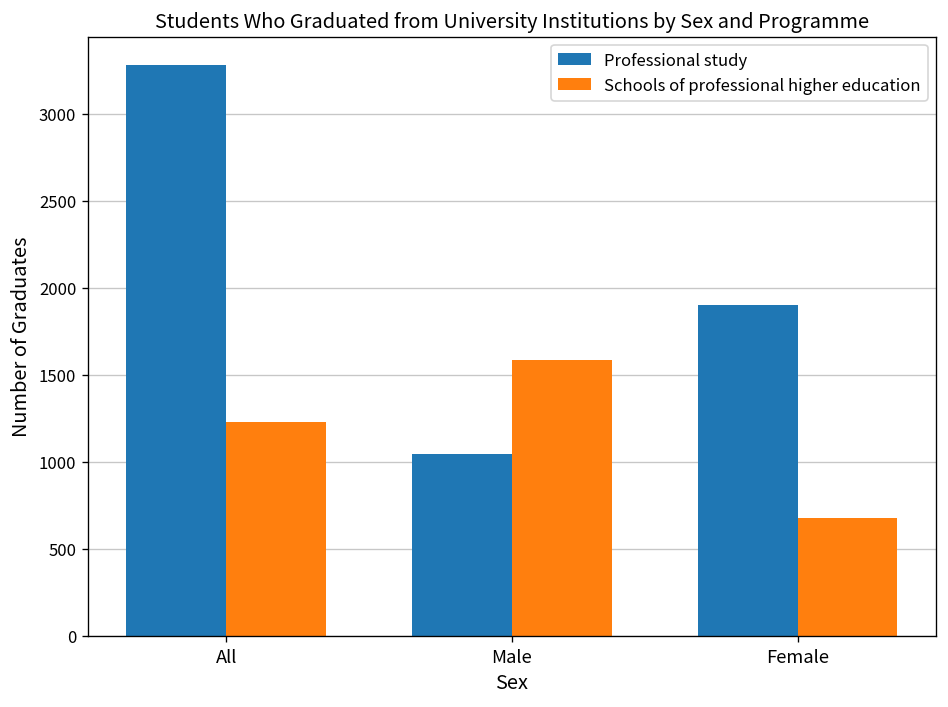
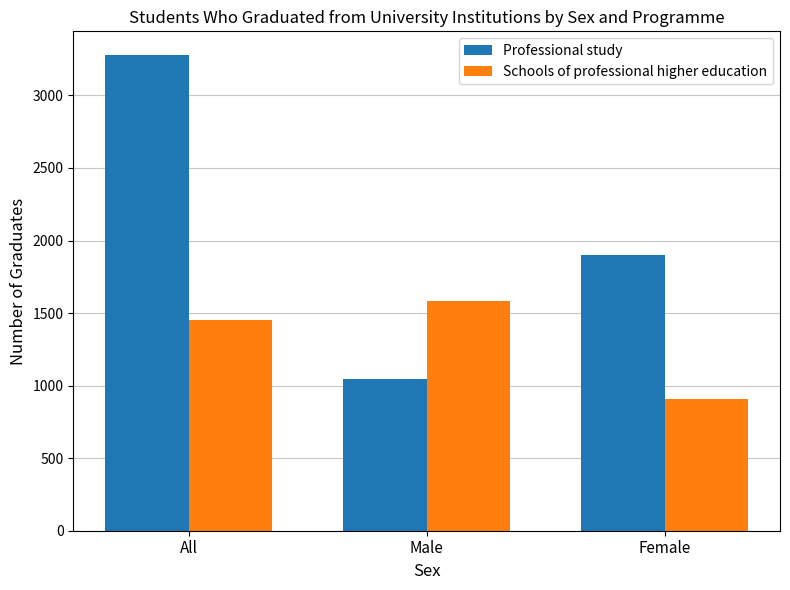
Schools of professional higher education, All: 1230 -> 1450
Schools of professional higher education, Female: 680 -> 910
